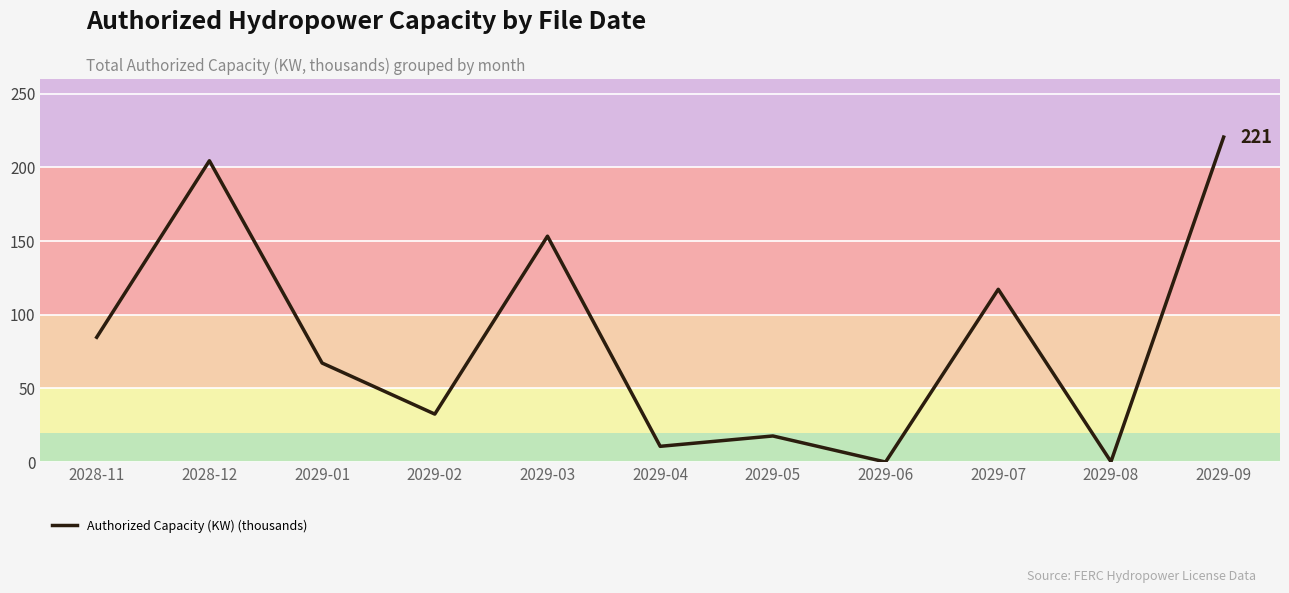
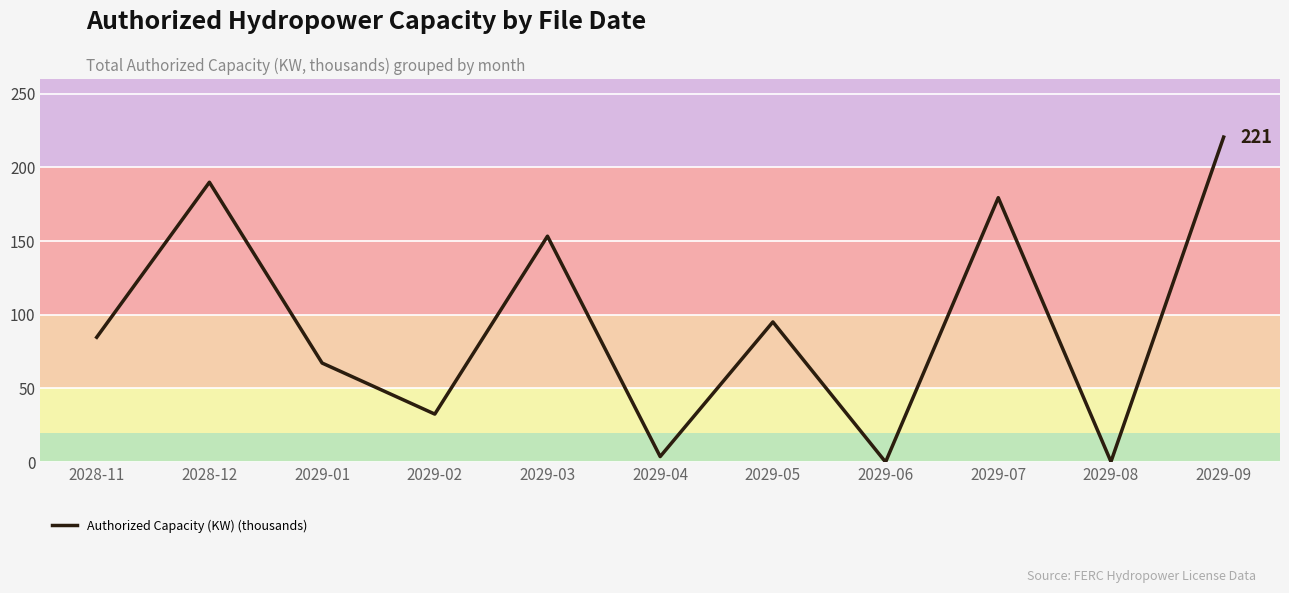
2028-12: 205 -> 190
2029-04: 11 -> 4
2029-05: 18 -> 95
2029-07: 117 -> 179
